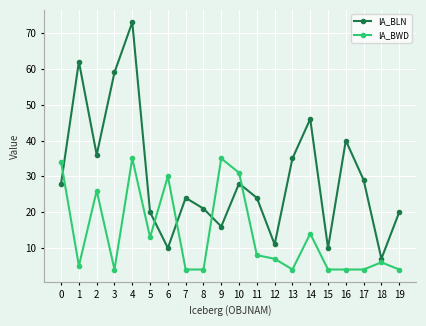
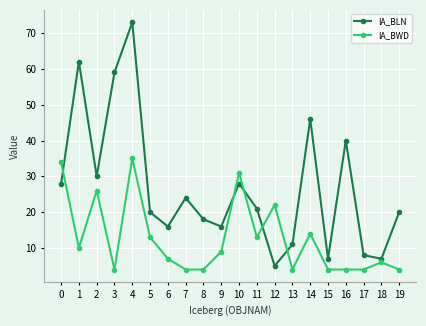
IA_BWD, 1: 5 -> 10
IA_BLN, 2: 36 -> 30
IA_BLN, 6: 10 -> 16
IA_BWD, 6: 30 -> 7
IA_BLN, 8: 21 -> 18
IA_BWD, 9: 35 -> 9
IA_BLN, 11: 24 -> 21
IA_BWD, 11: 8 -> 13
IA_BLN, 12: 11 -> 5
IA_BWD, 12: 7 -> 22
IA_BLN, 13: 35 -> 11
IA_BLN, 15: 10 -> 7
IA_BLN, 17: 29 -> 8
